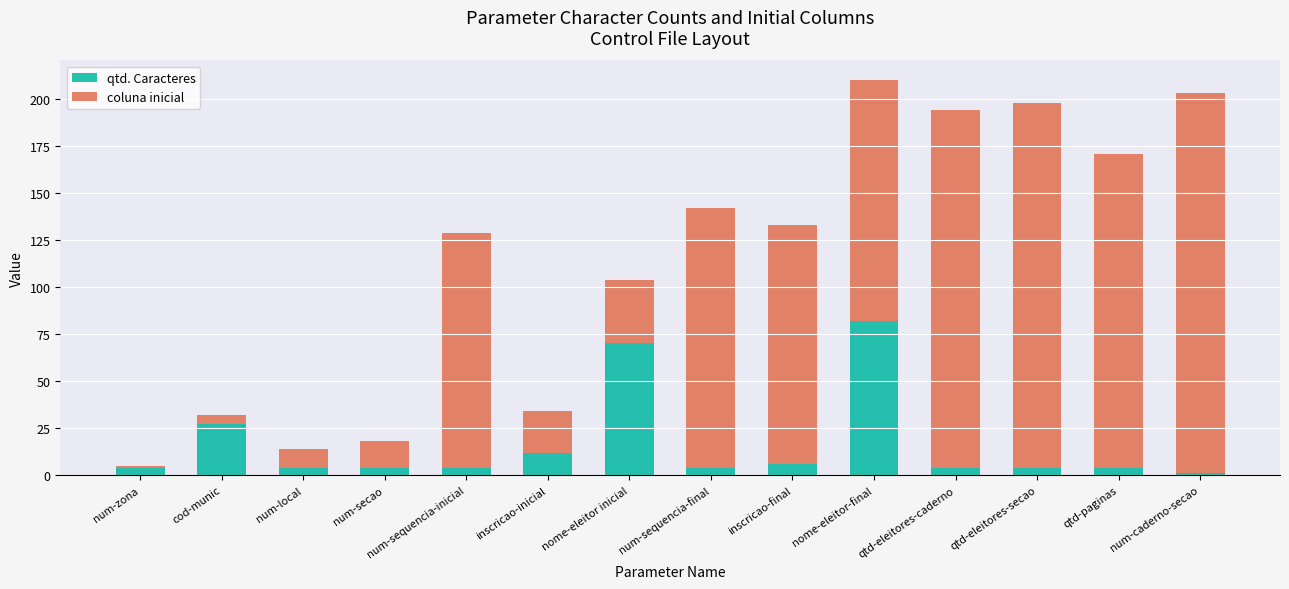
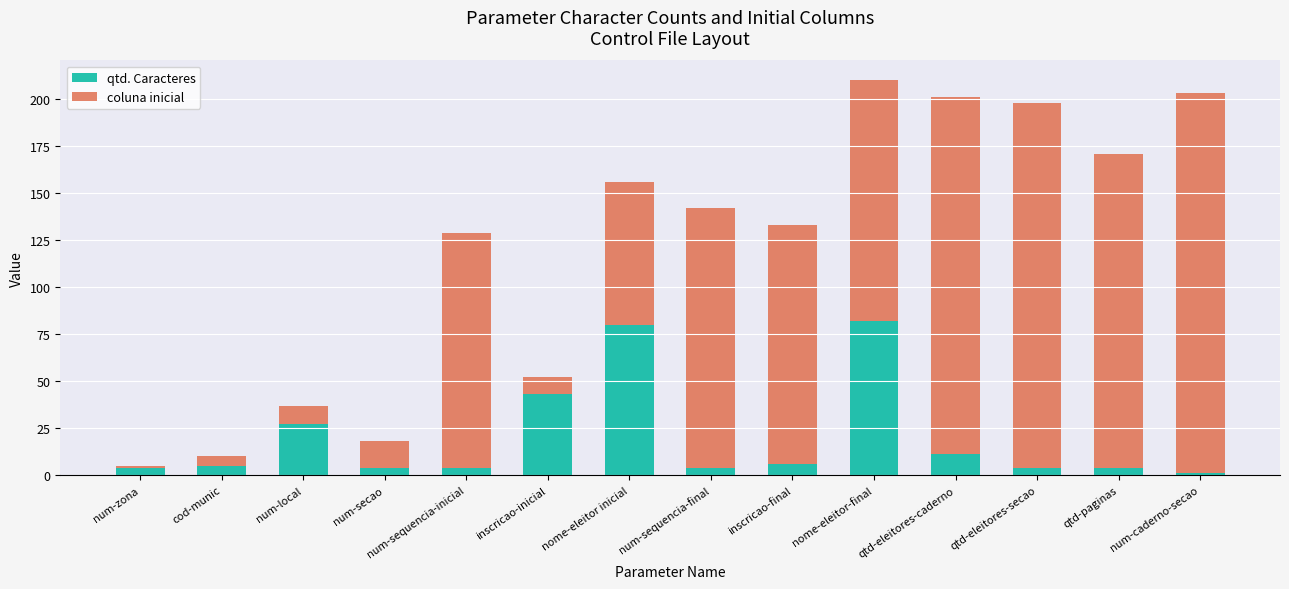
qtd. Caracteres, cod-munic: 27 -> 5
qtd. Caracteres, num-local: 4 -> 27
qtd. Caracteres, inscricao-inicial: 12 -> 43
coluna inicial, inscricao-inicial: 22 -> 9
qtd. Caracteres, nome-eleitor inicial: 70 -> 80
coluna inicial, nome-eleitor inicial: 34 -> 76
qtd. Caracteres, qtd-eleitores-caderno: 4 -> 11
